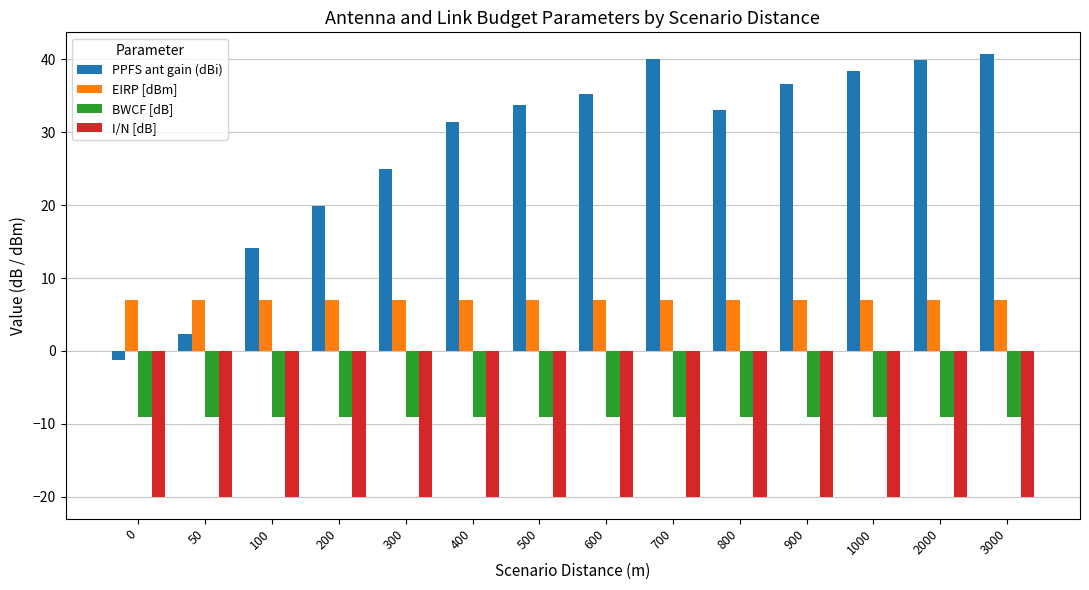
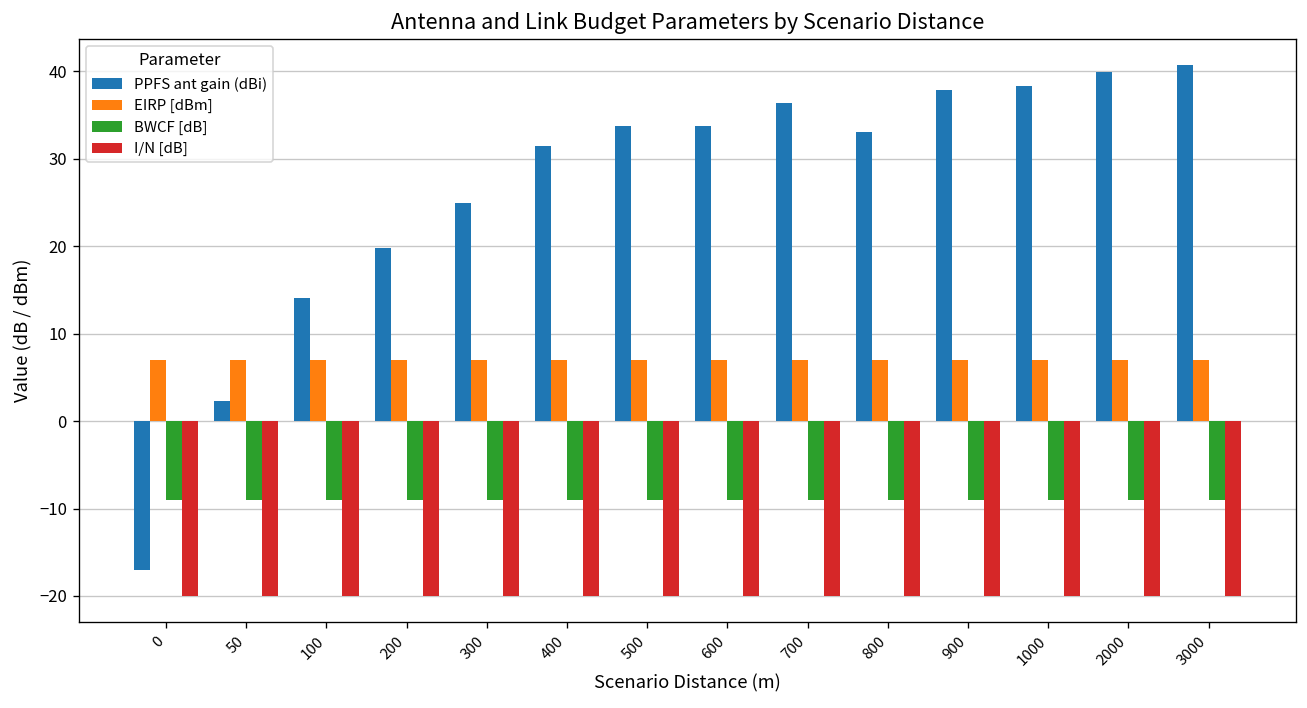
PPFS ant gain (dBi), 0: -1 -> -17
PPFS ant gain (dBi), 600: 35 -> 34
PPFS ant gain (dBi), 700: 40 -> 36
PPFS ant gain (dBi), 900: 37 -> 38
